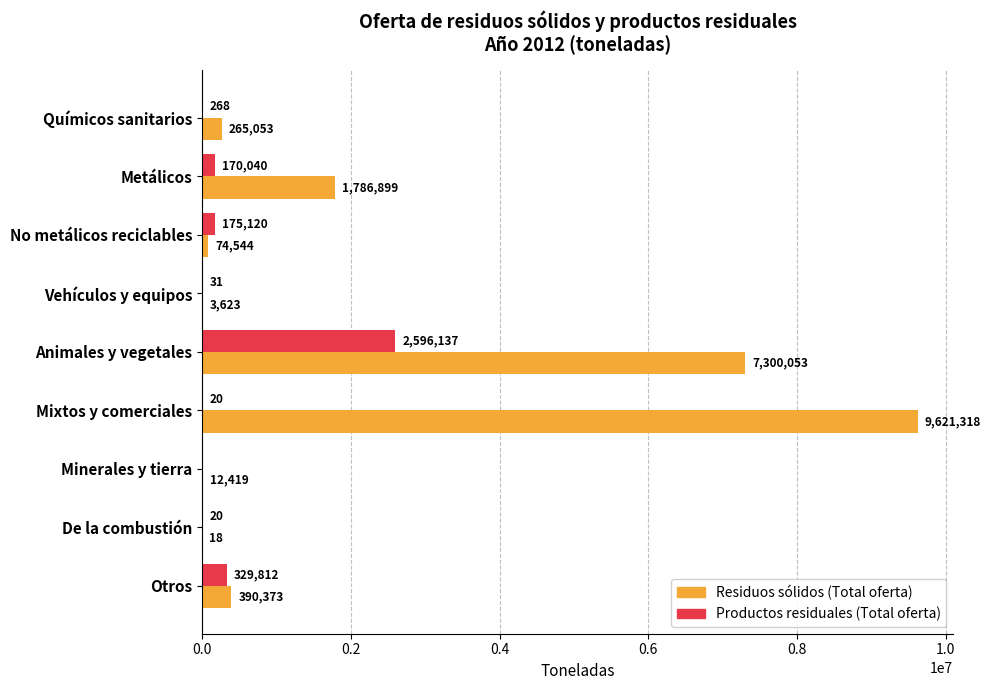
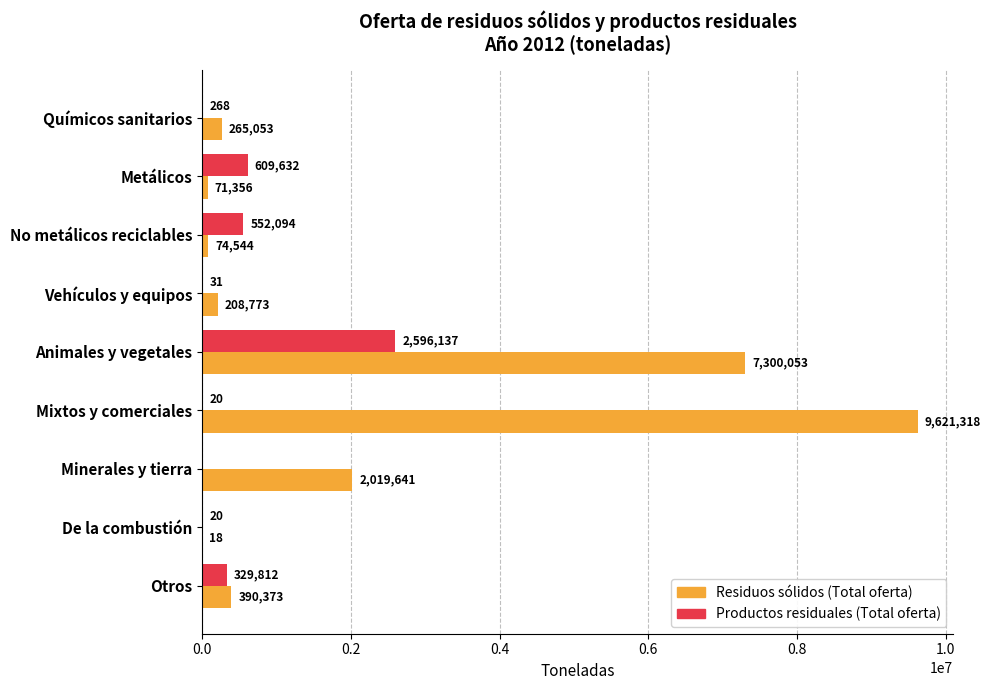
Productos residuales (Total oferta), Metálicos: 170,040 -> 609,632
Residuos sólidos (Total oferta), Metálicos: 1,786,899 -> 71,356
Productos residuales (Total oferta), No metálicos reciclables: 175,120 -> 552,094
Residuos sólidos (Total oferta), Vehículos y equipos: 3,623 -> 208,773
Residuos sólidos (Total oferta), Minerales y tierra: 12,419 -> 2,019,641
